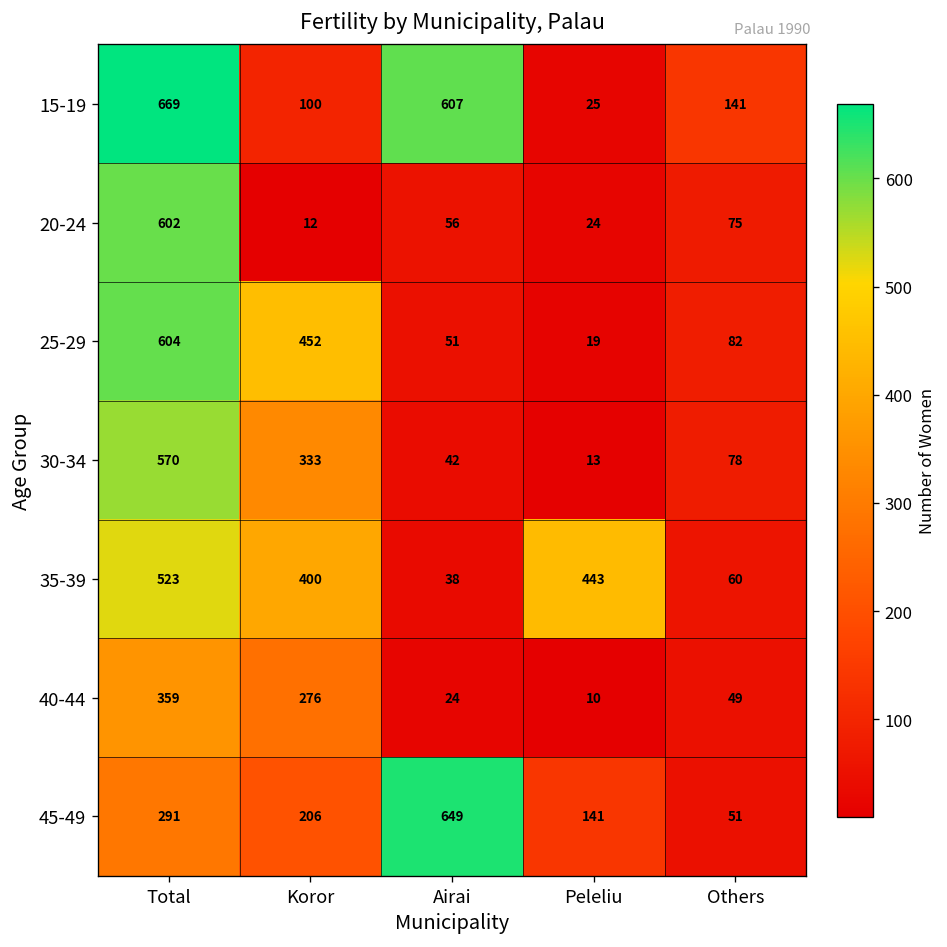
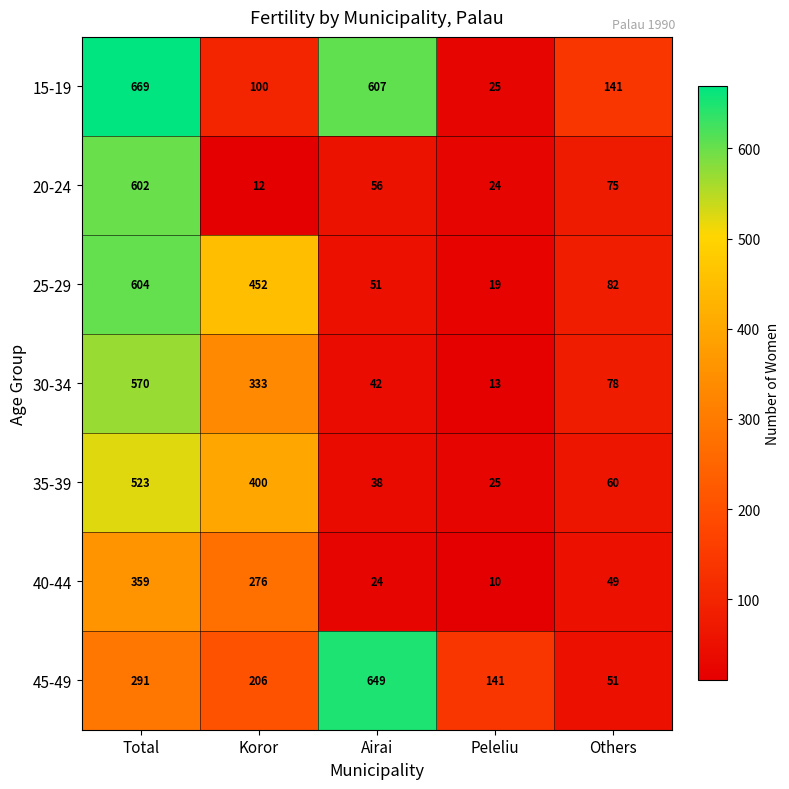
35-39, Peleliu: 443 -> 25
